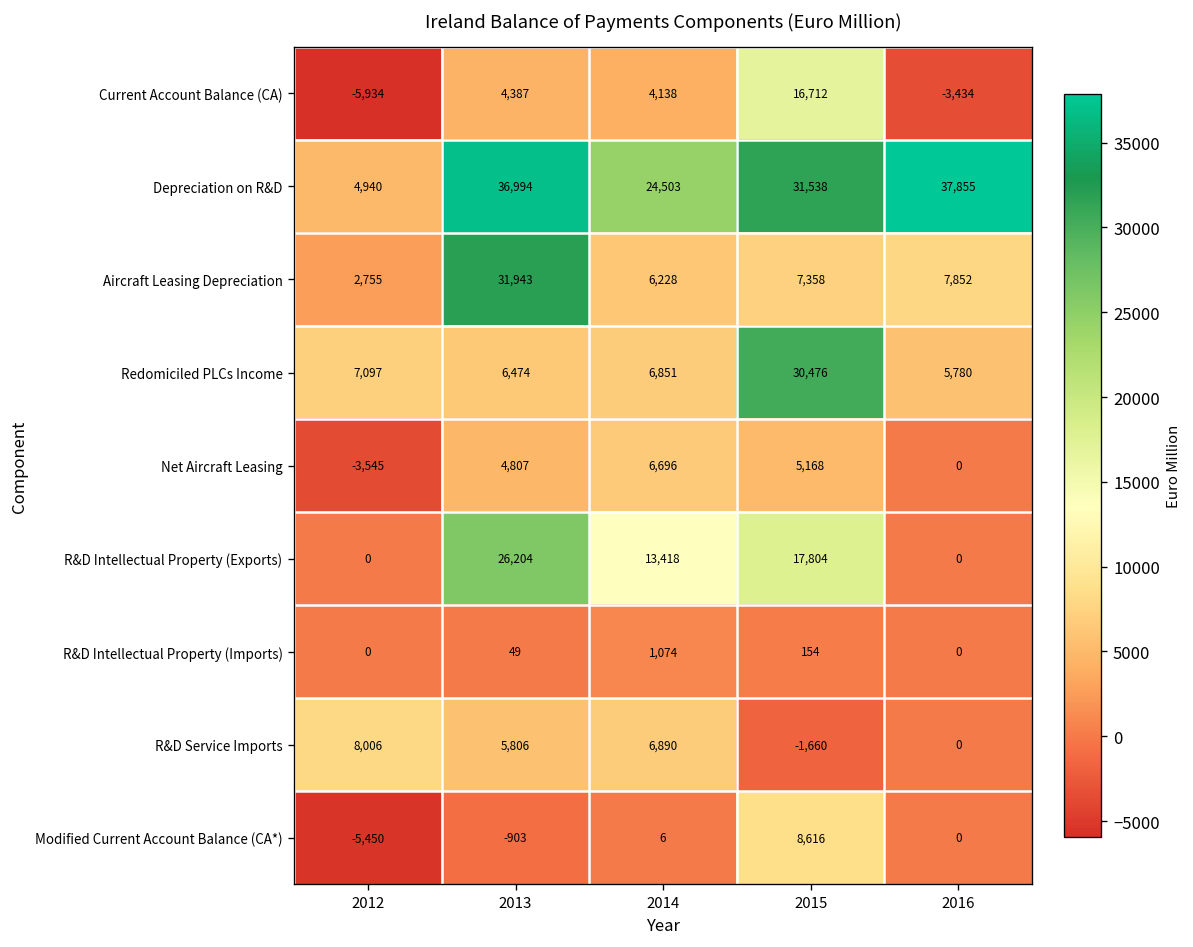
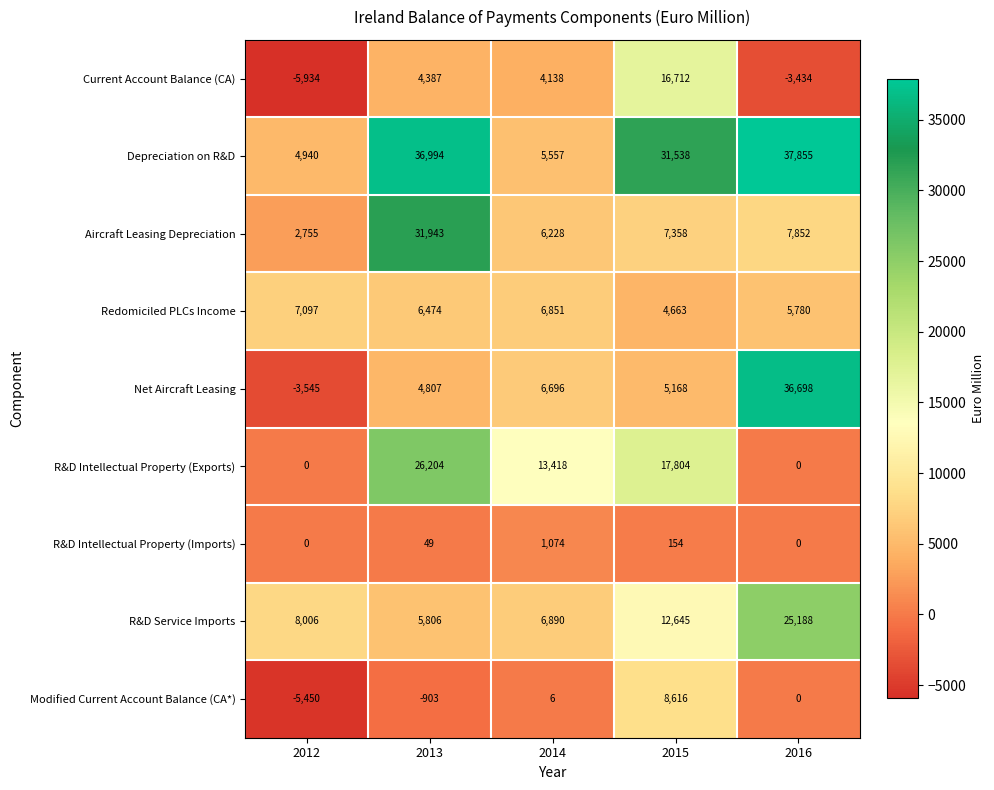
Depreciation on R&D, 2014: 24,503 -> 5,557
Redomiciled PLCs Income, 2015: 30,476 -> 4,663
Net Aircraft Leasing, 2016: 0 -> 36,698
R&D Service Imports, 2015: -1,660 -> 12,645
R&D Service Imports, 2016: 0 -> 25,188
